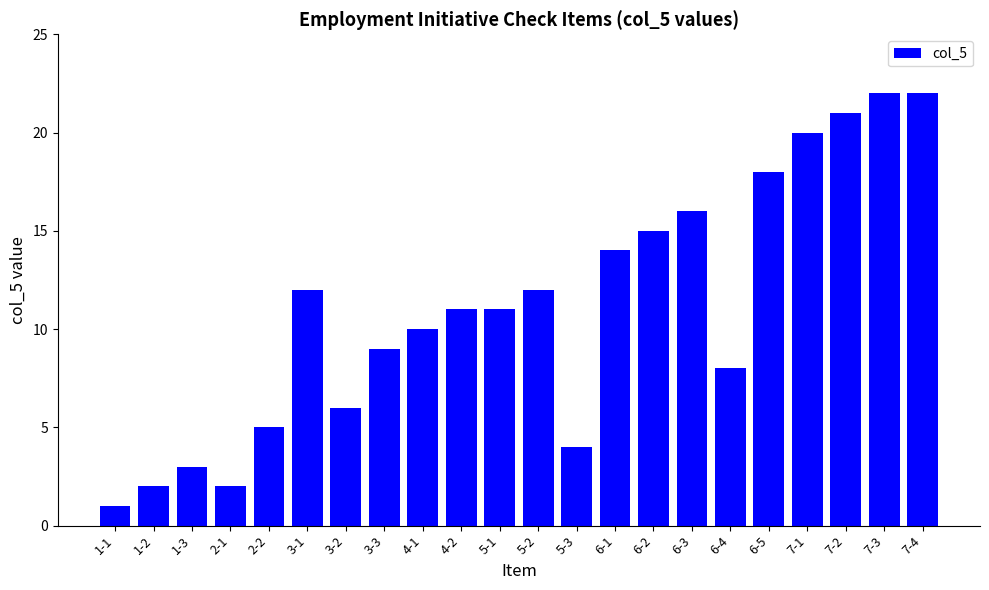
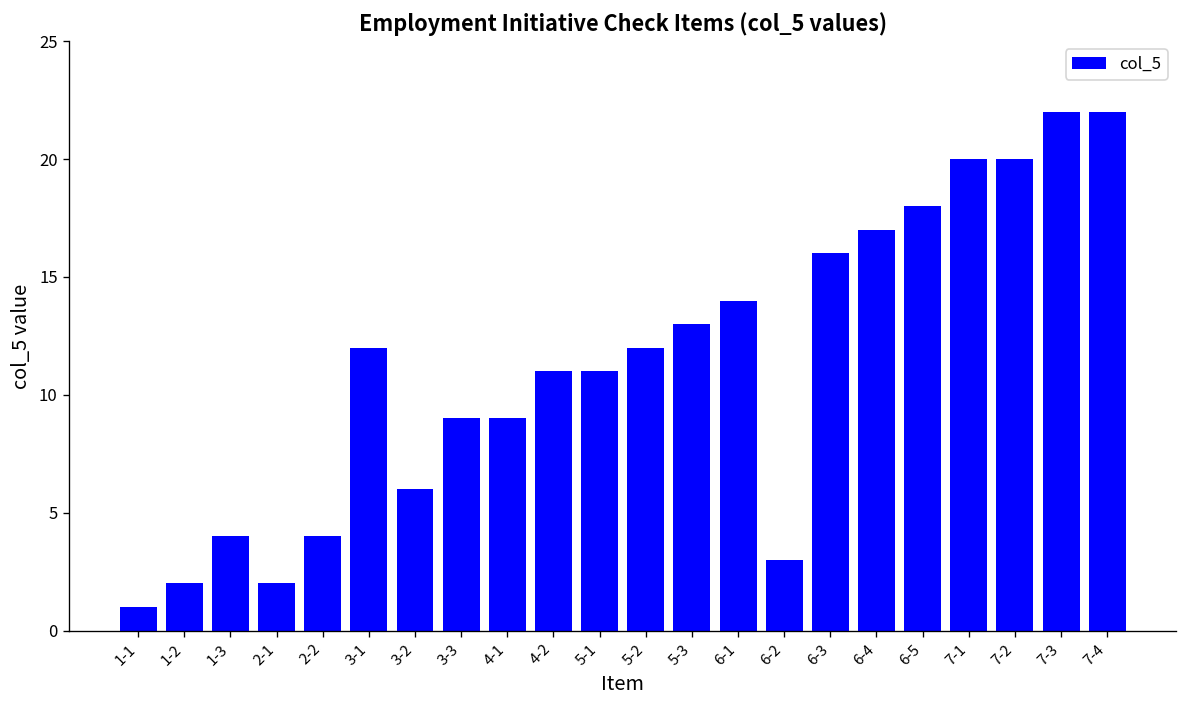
1-3: 3 -> 4
2-2: 5 -> 4
4-1: 10 -> 9
5-3: 4 -> 13
6-2: 15 -> 3
6-4: 8 -> 17
7-2: 21 -> 20
